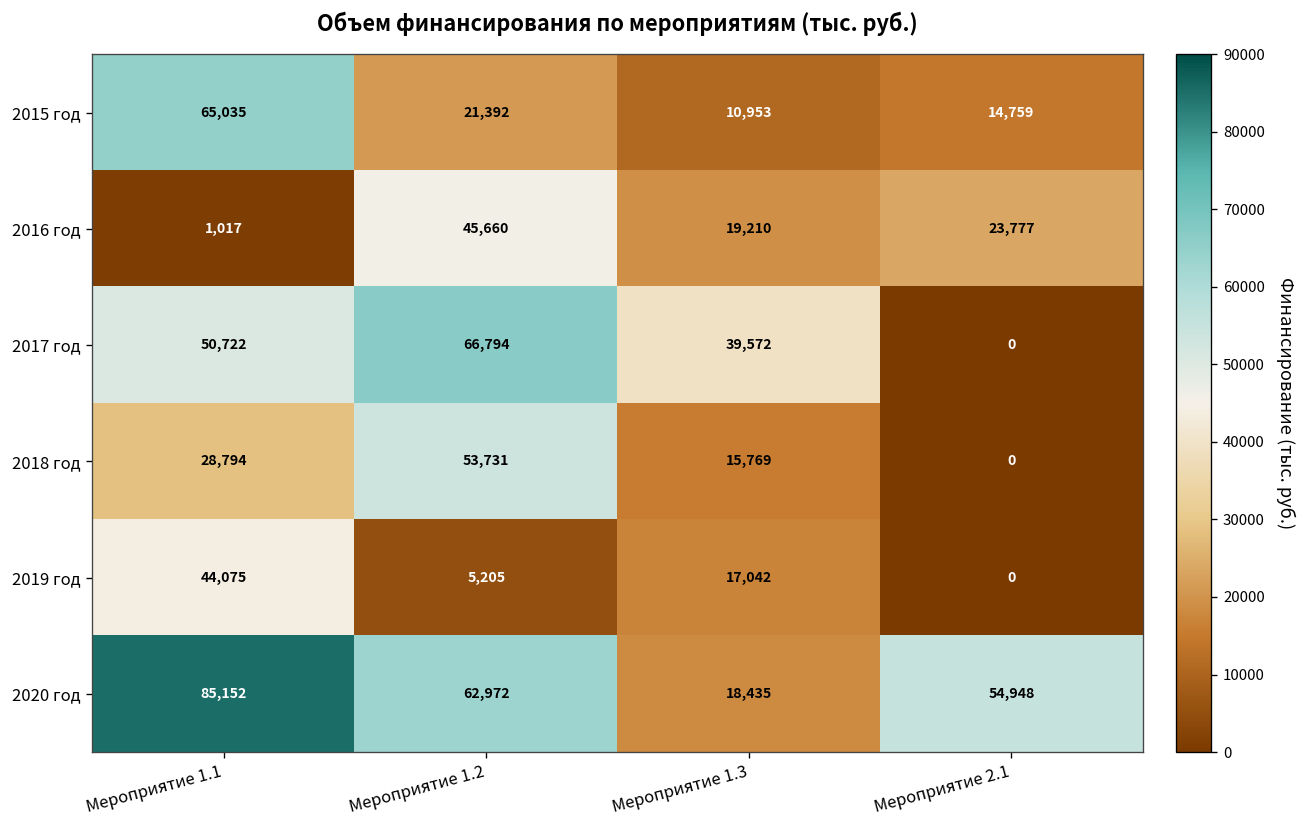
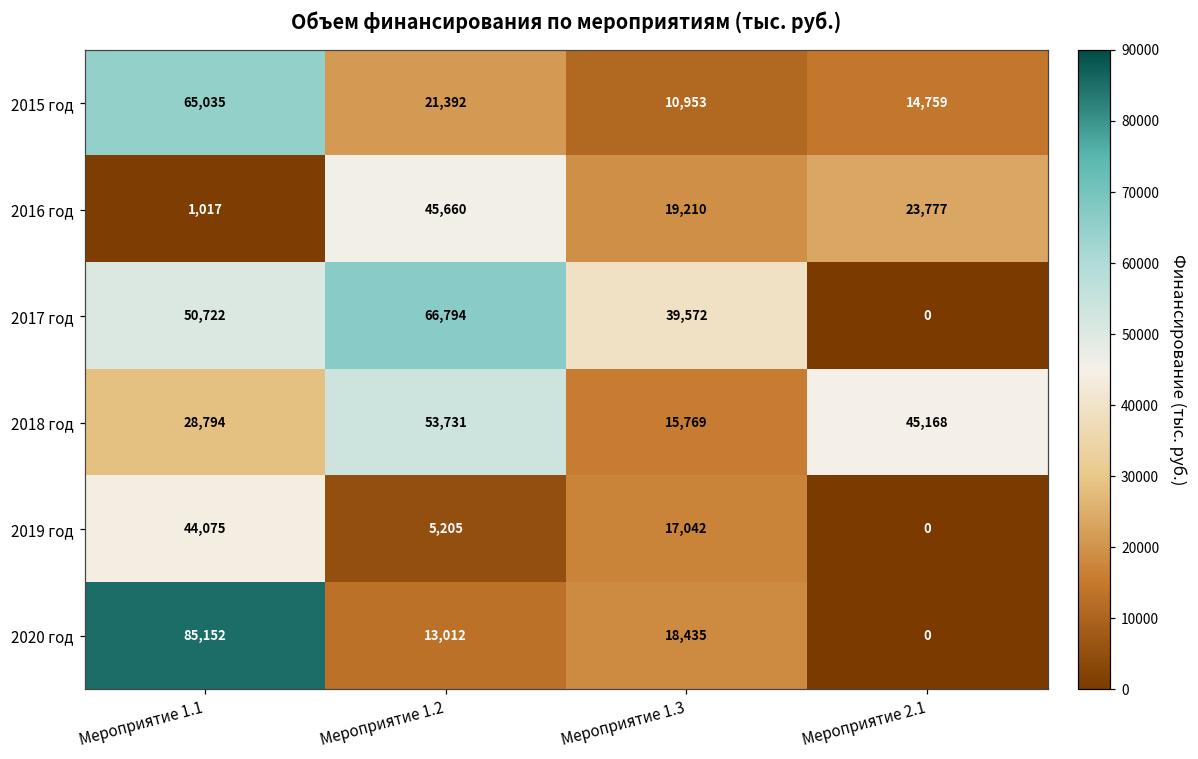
2018 год, Мероприятие 2.1: 0 -> 45,168
2020 год, Мероприятие 1.2: 62,972 -> 13,012
2020 год, Мероприятие 2.1: 54,948 -> 0
